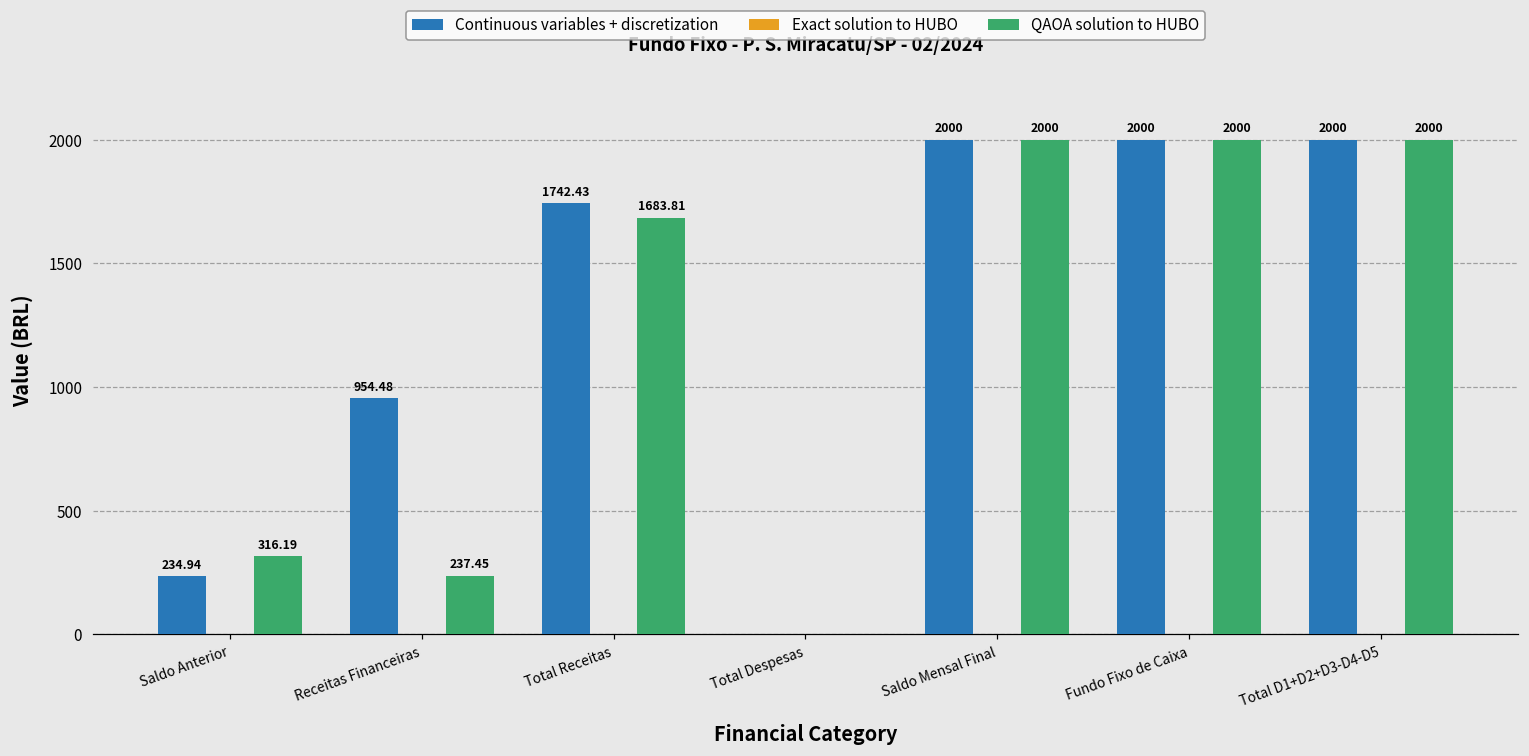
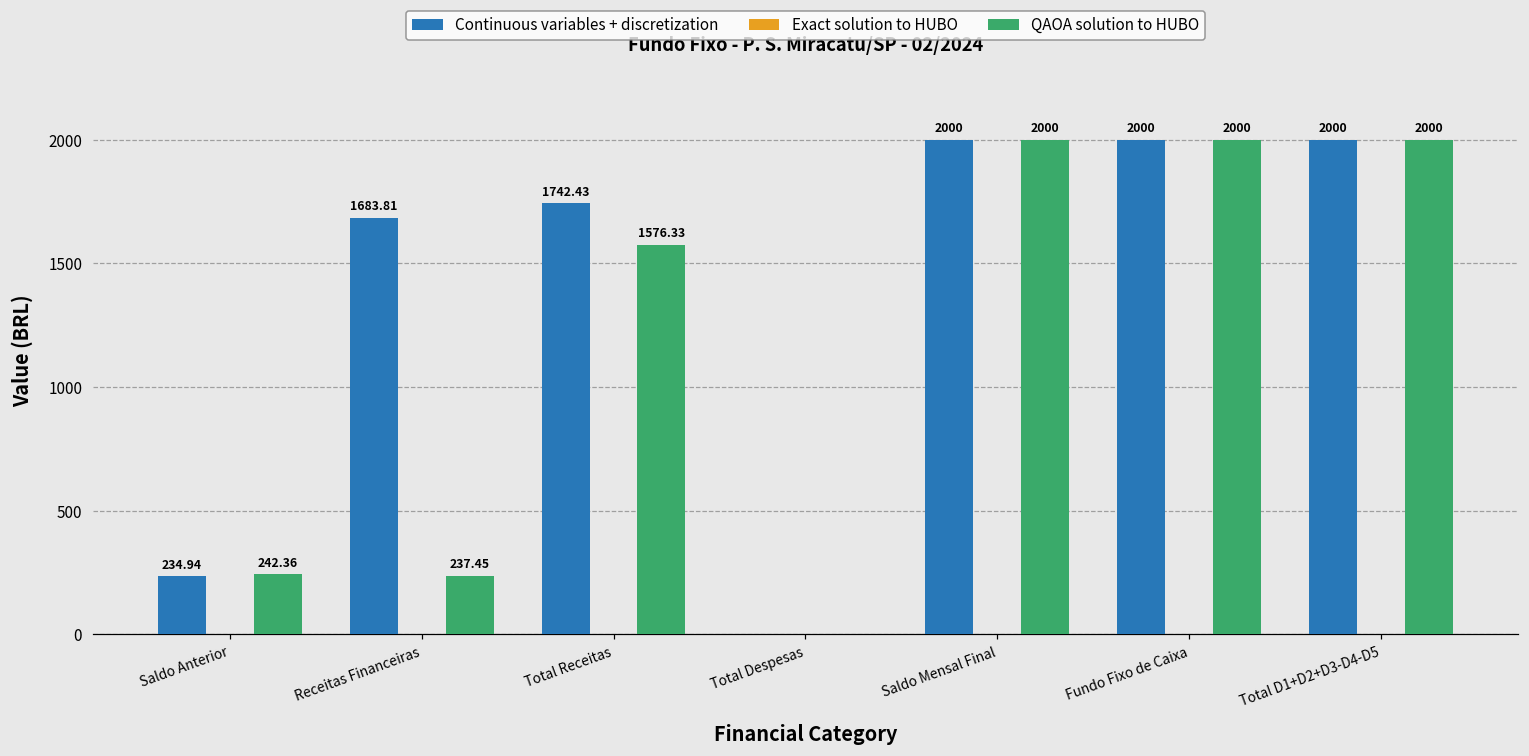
QAOA solution to HUBO, Saldo Anterior: 316.19 -> 242.36
Continuous variables + discretization, Receitas Financeiras: 954.48 -> 1683.81
QAOA solution to HUBO, Total Receitas: 1683.81 -> 1576.33
